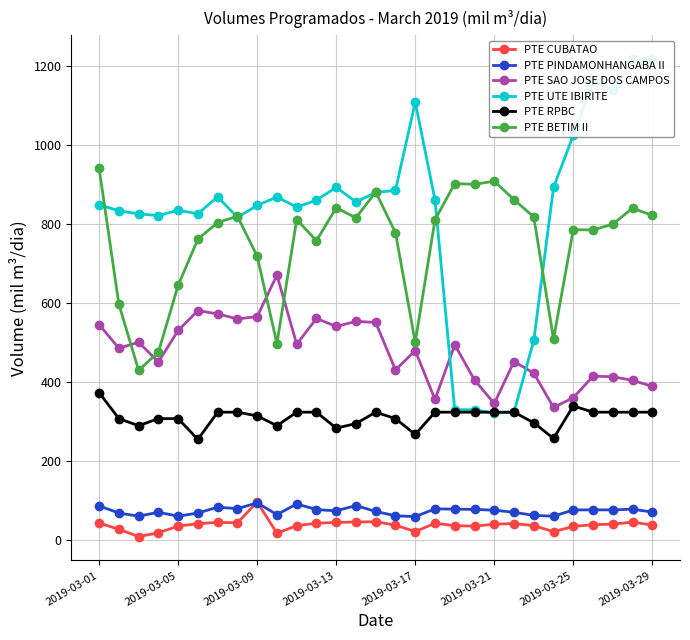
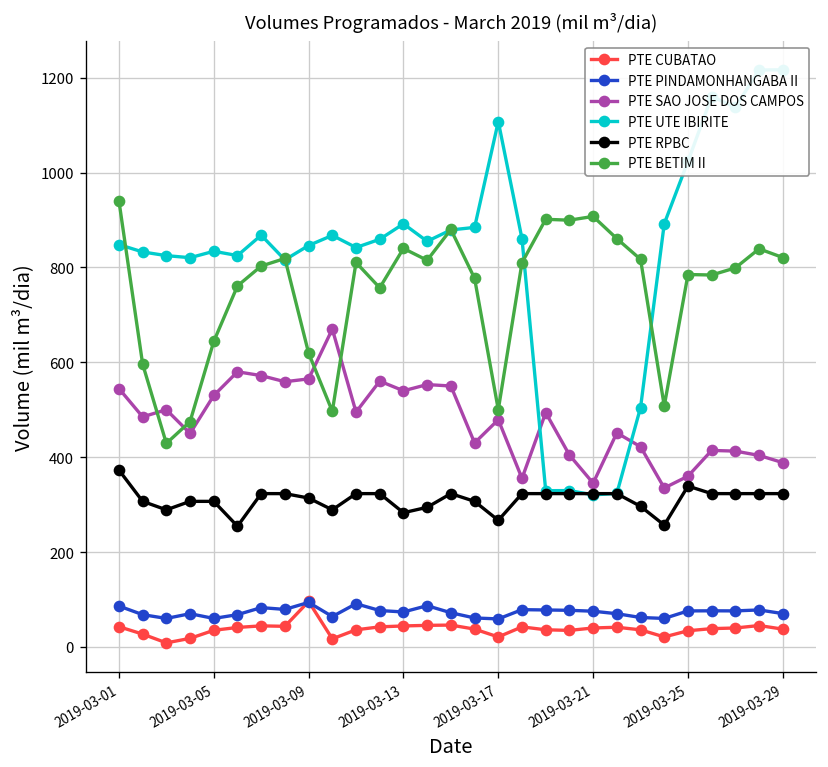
PTE BETIM II, 2019-03-09: 720 -> 620
